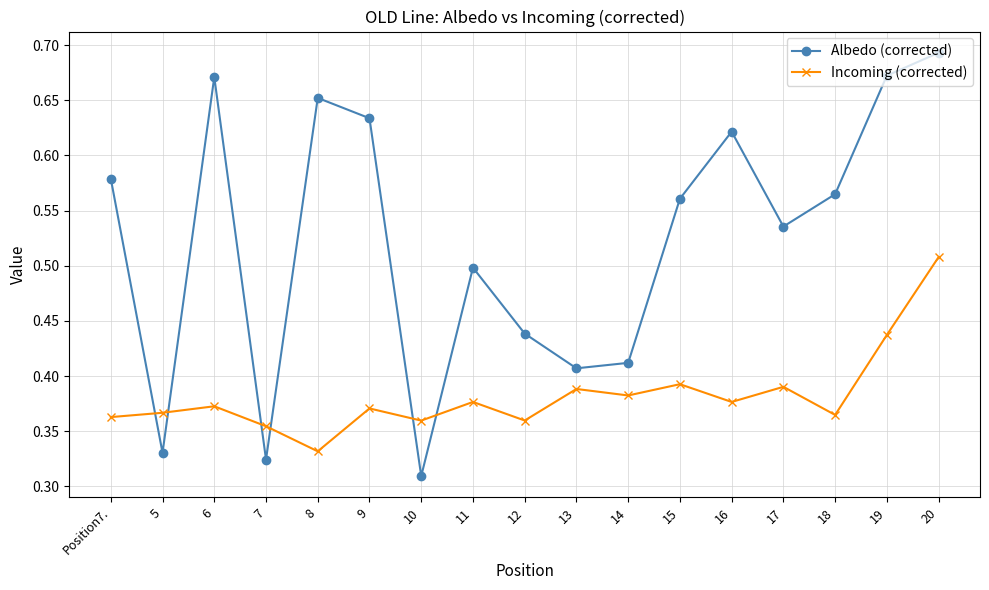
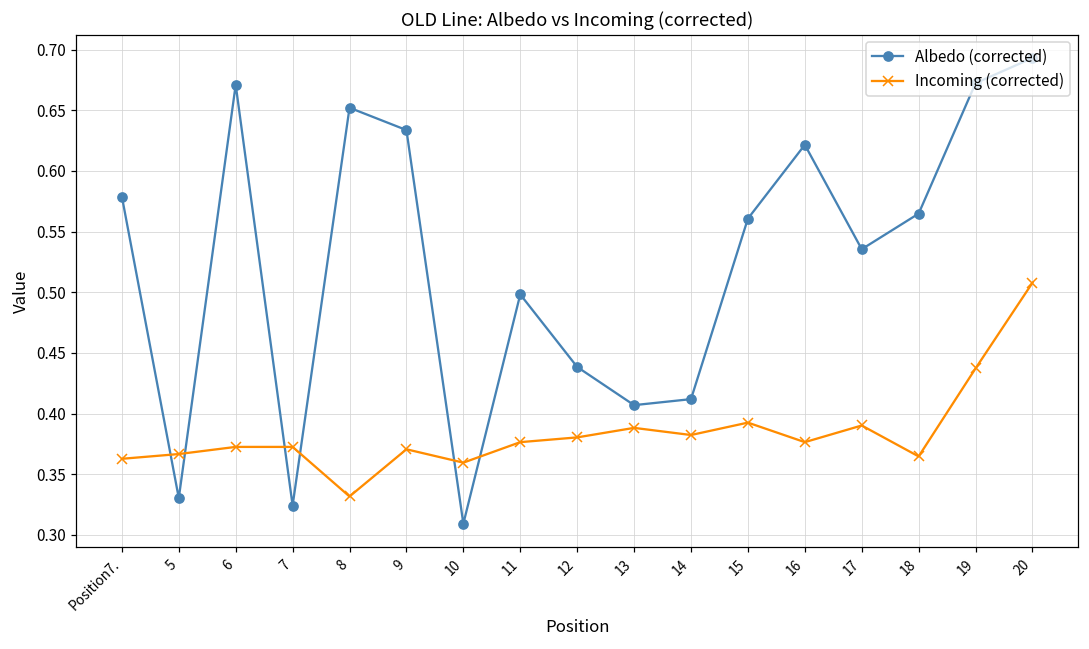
Incoming (corrected), 7: 0.354 -> 0.373
Incoming (corrected), 12: 0.360 -> 0.380
